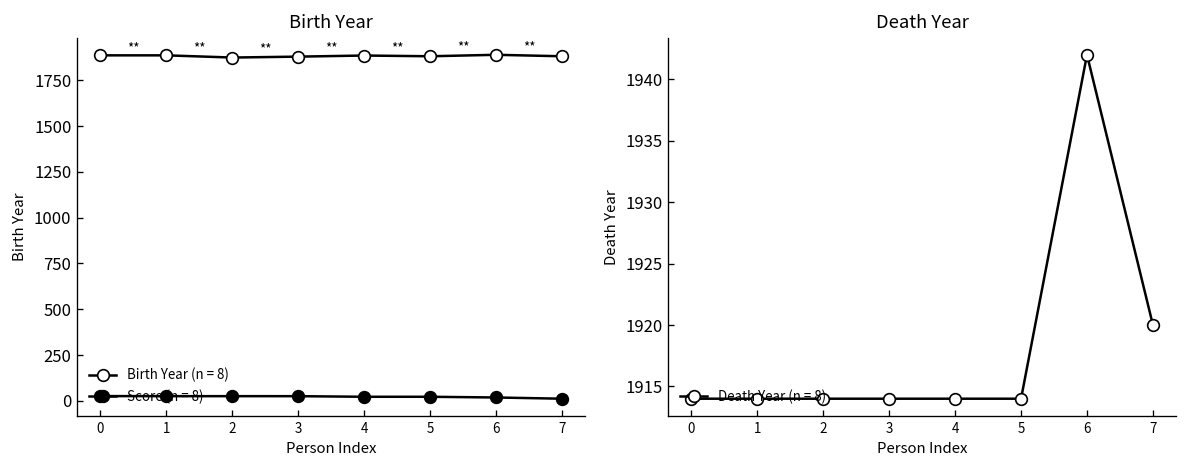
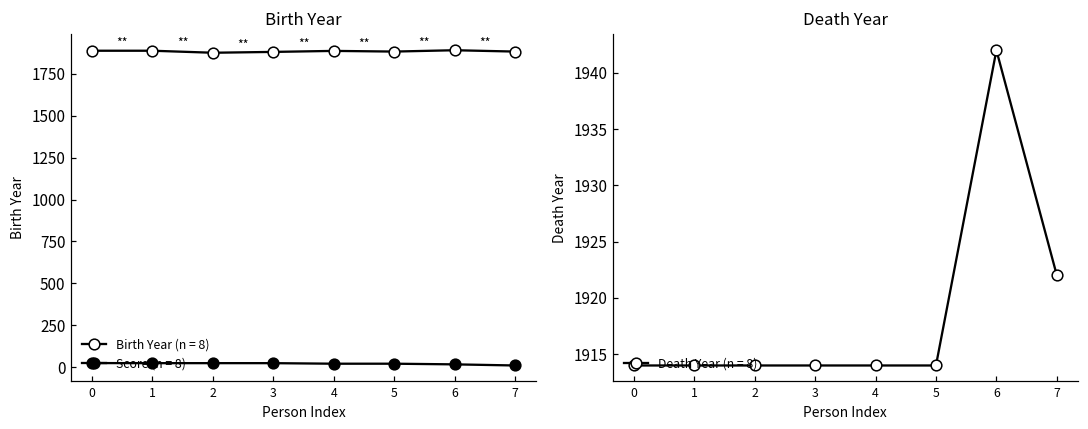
Death Year, 7: 1920 -> 1922
